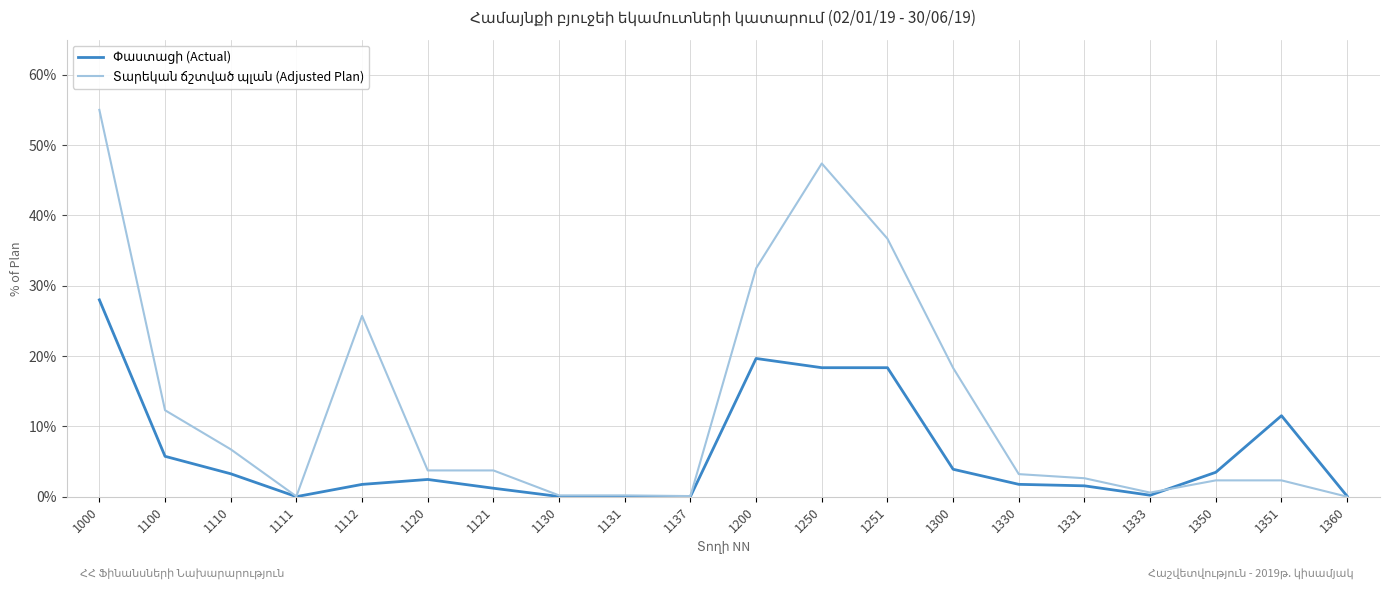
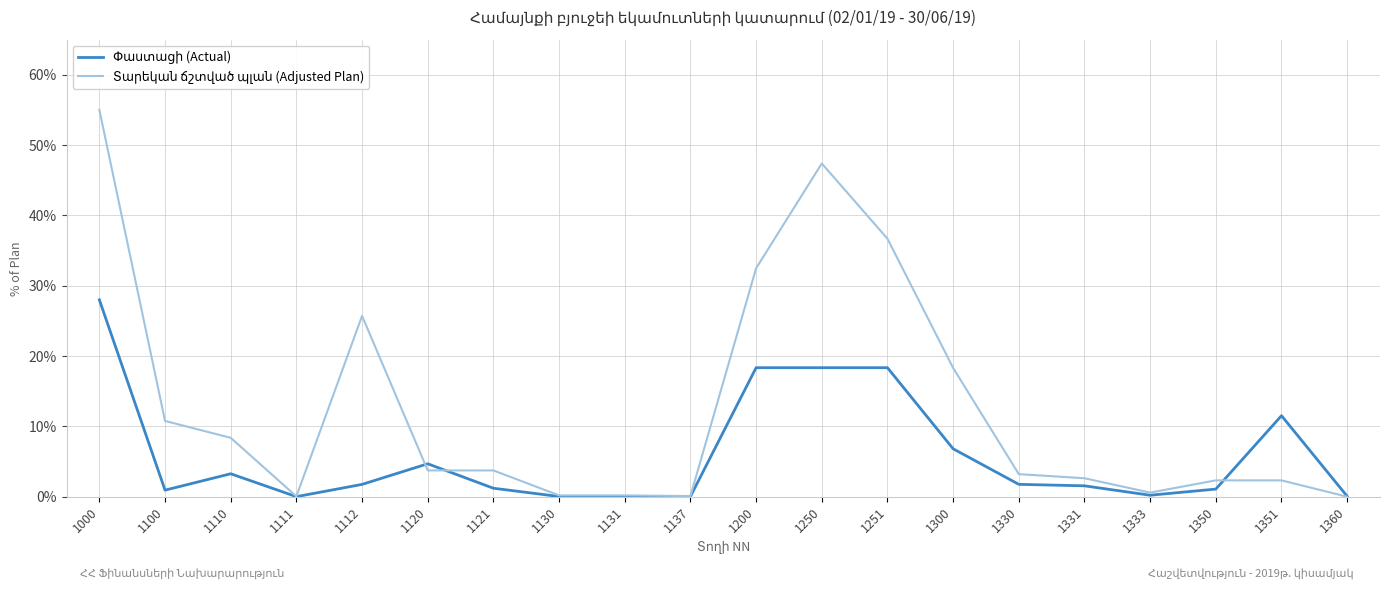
Փաստացի (Actual), 1100: 6% -> 1%
Տարեկան ճշտված պլան (Adjusted Plan), 1100: 12% -> 11%
Տարեկան ճշտված պլան (Adjusted Plan), 1110: 7% -> 8%
Փաստացի (Actual), 1120: 2% -> 5%
Փաստացի (Actual), 1200: 20% -> 18%
Փաստացի (Actual), 1300: 4% -> 7%
Փաստացի (Actual), 1350: 3% -> 1%
